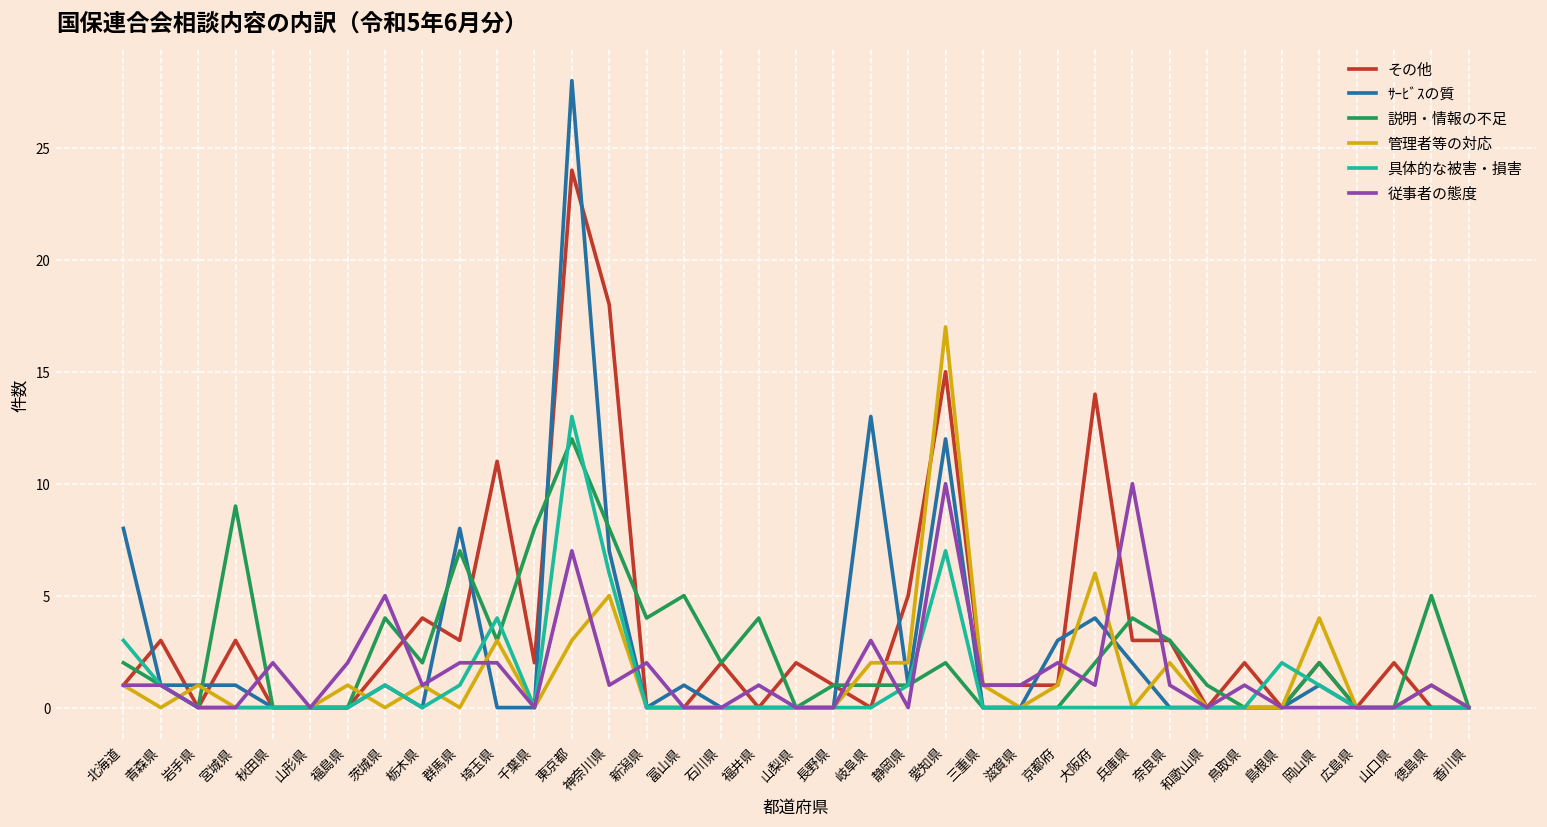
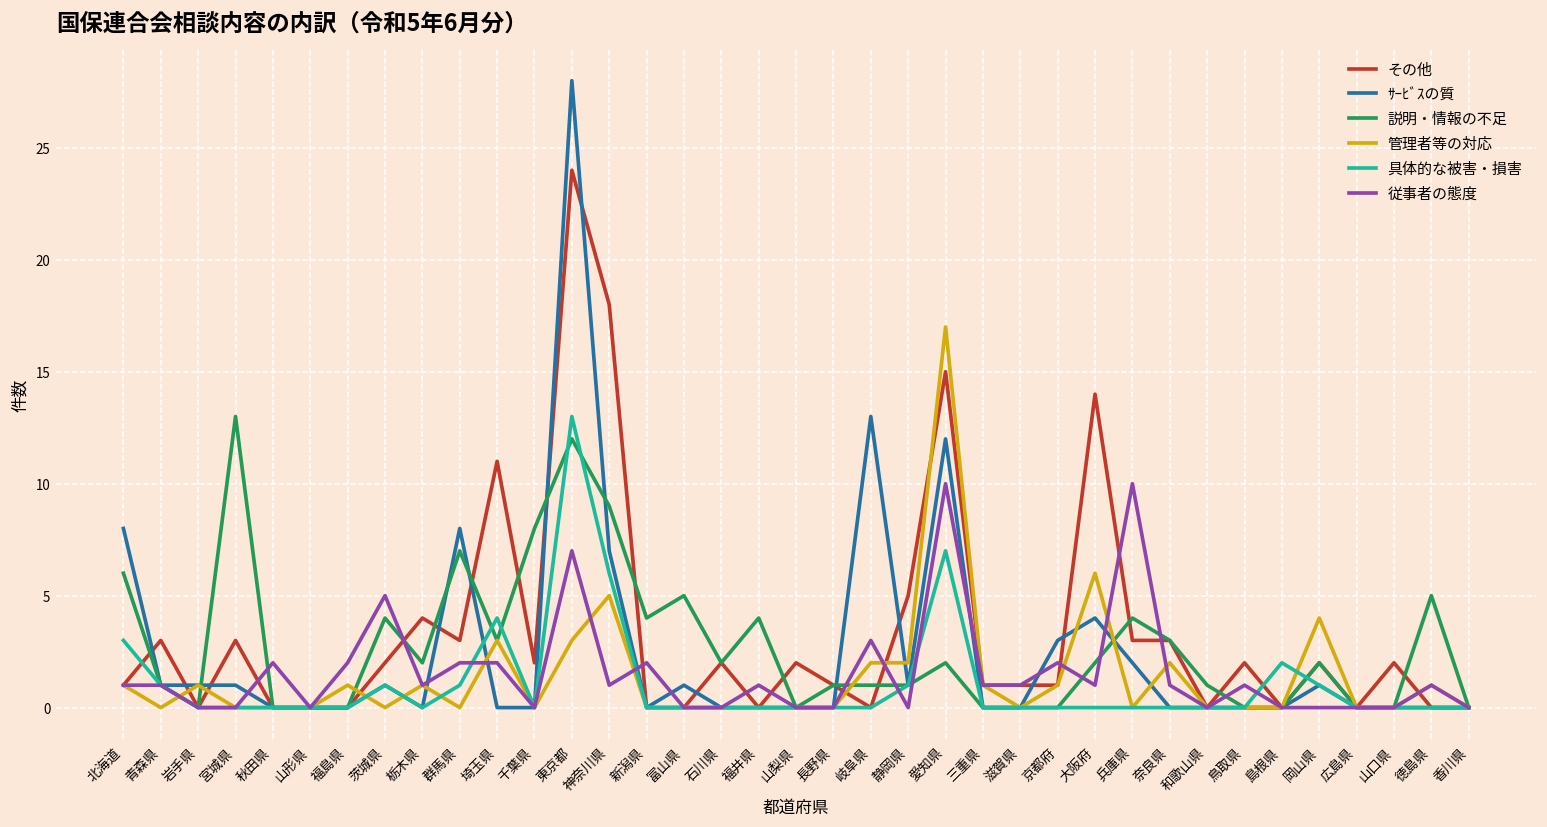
説明・情報の不足, 北海道: 2 -> 6
説明・情報の不足, 宮城県: 9 -> 13
説明・情報の不足, 神奈川県: 8 -> 9
